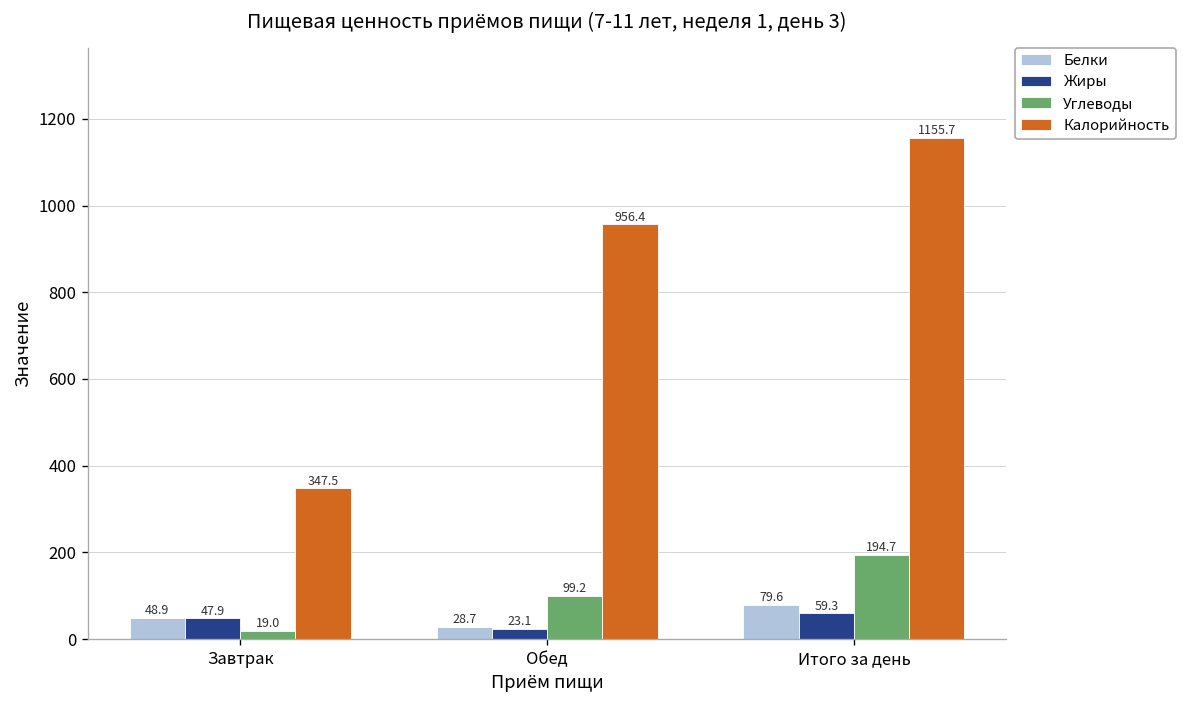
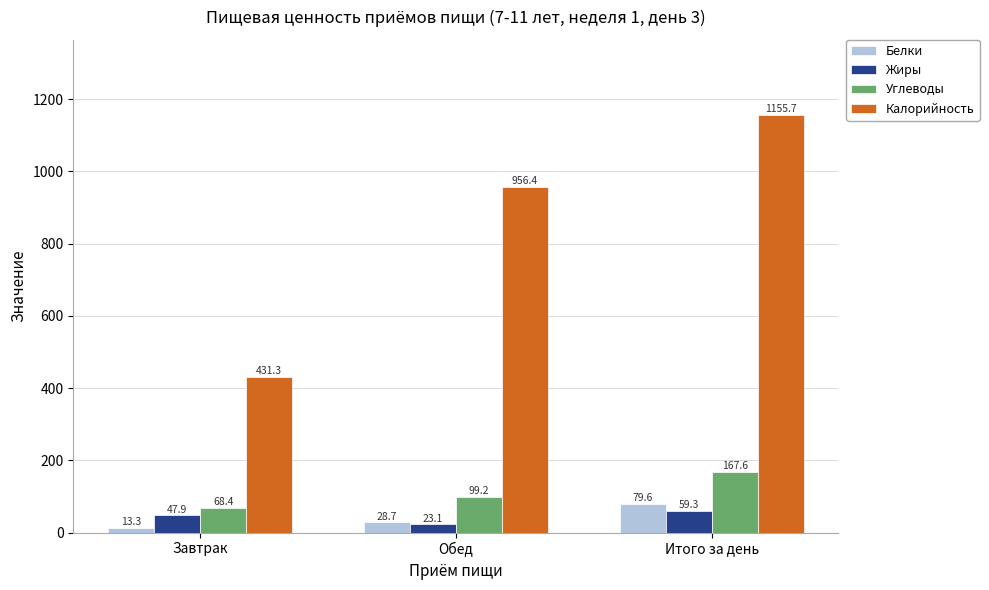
Белки, Завтрак: 48.9 -> 13.3
Углеводы, Завтрак: 19.0 -> 68.4
Калорийность, Завтрак: 347.5 -> 431.3
Углеводы, Итого за день: 194.7 -> 167.6
